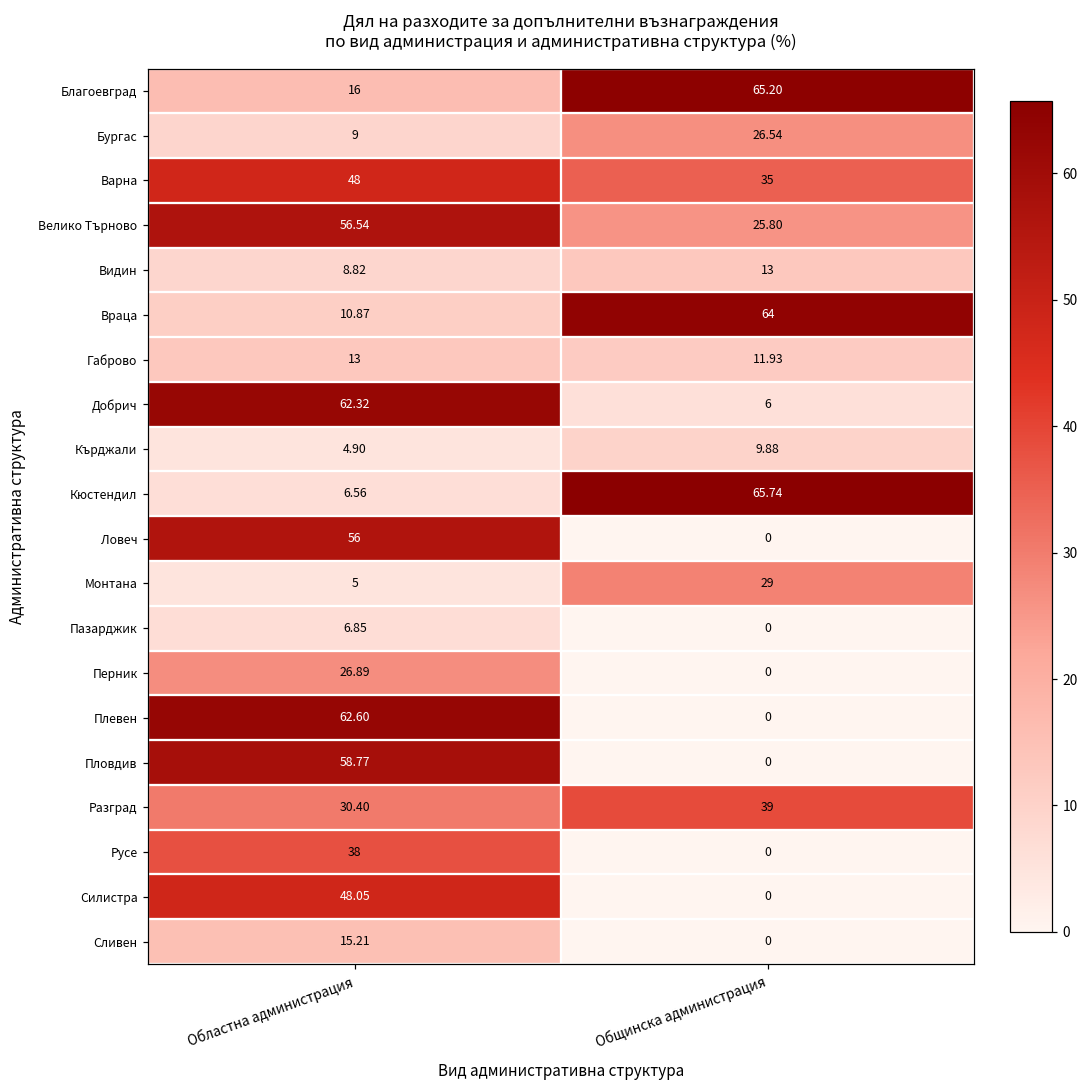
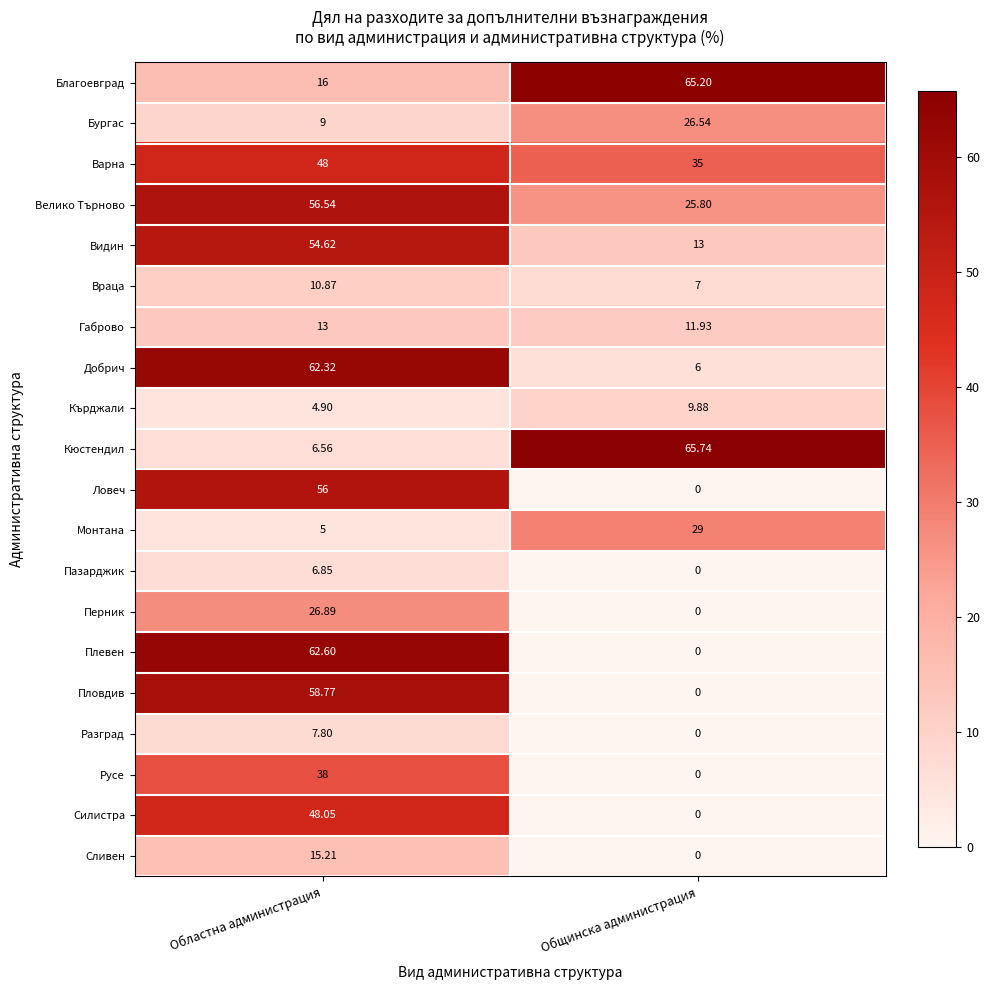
Видин, Областна администрация: 8.82 -> 54.62
Враца, Общинска администрация: 64 -> 7
Разград, Областна администрация: 30.40 -> 7.80
Разград, Общинска администрация: 39 -> 0
